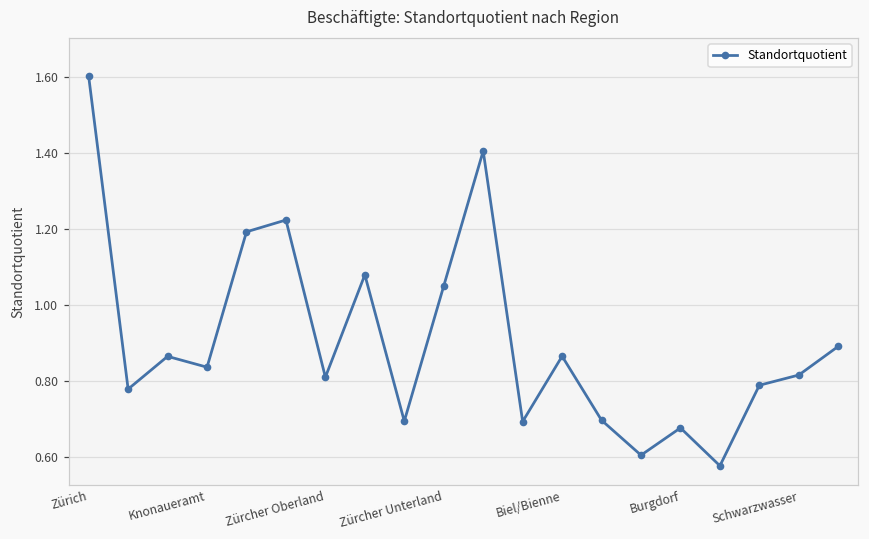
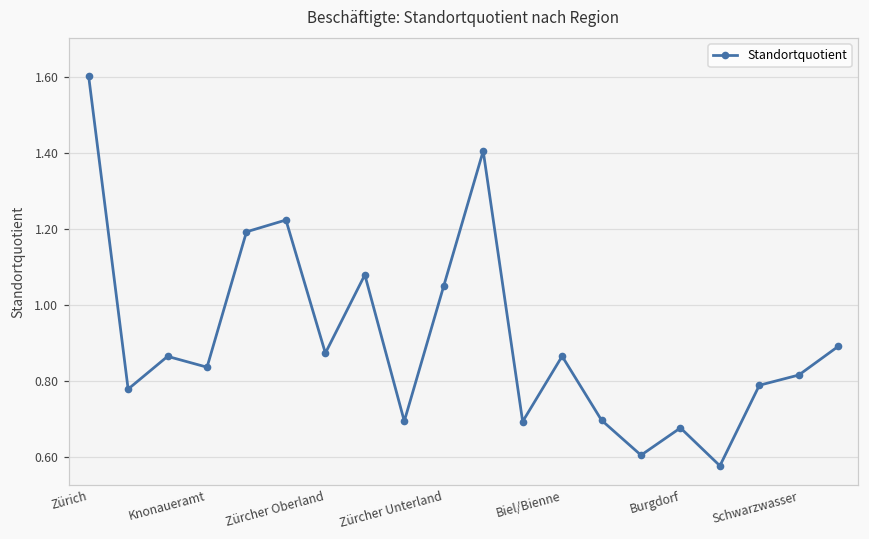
Zürcher Oberland: 0.81 -> 0.87
